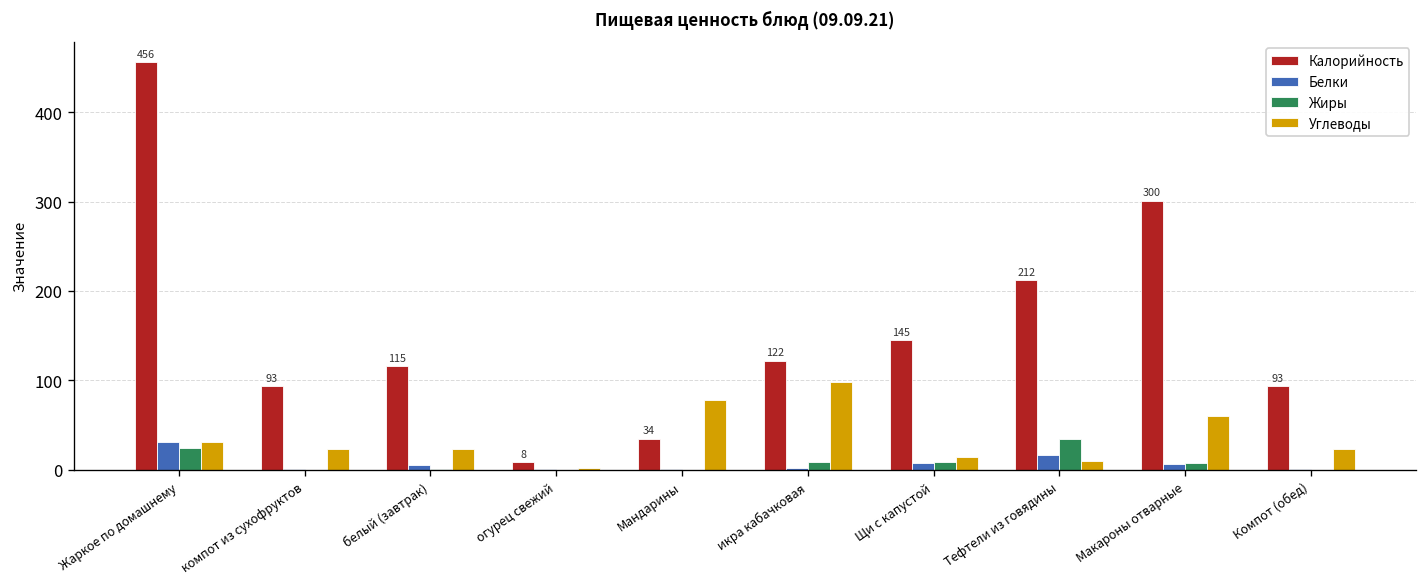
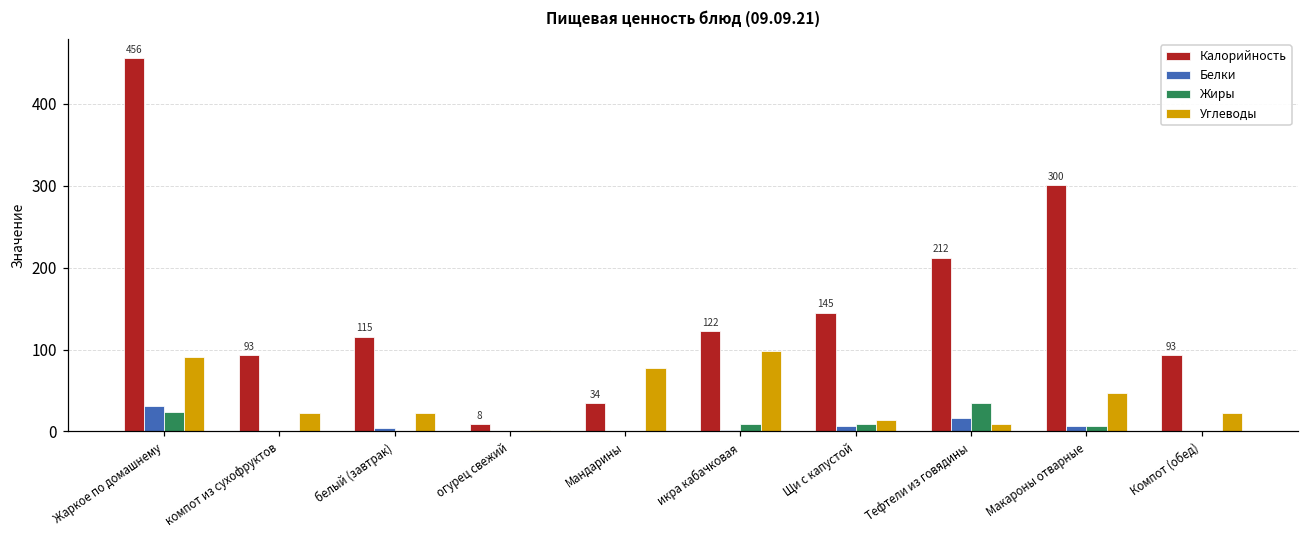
Углеводы, Жаркое по домашнему: 30 -> 90
Углеводы, Макароны отварные: 60 -> 50
